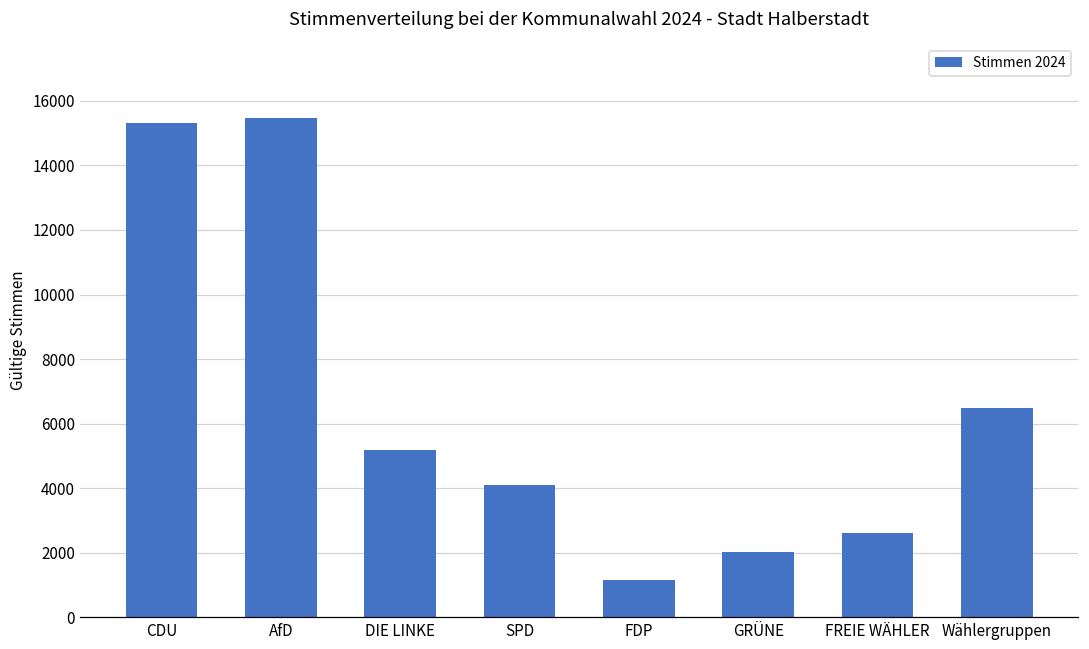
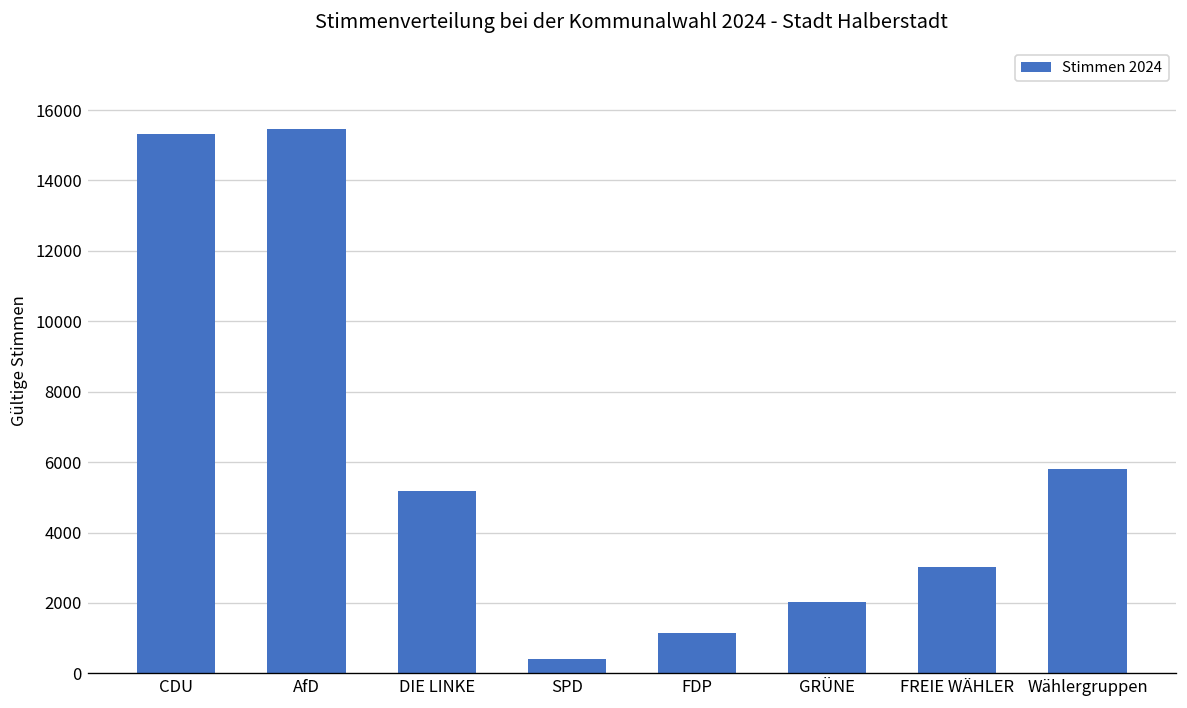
SPD: 4100 -> 400
FREIE WÄHLER: 2600 -> 3000
Wählergruppen: 6500 -> 5800
